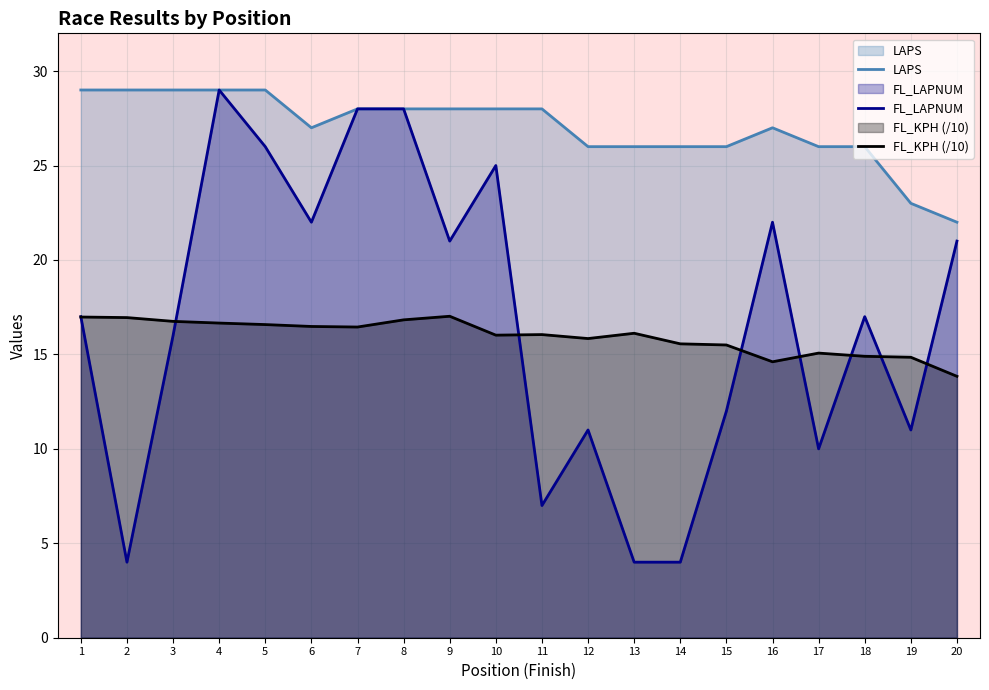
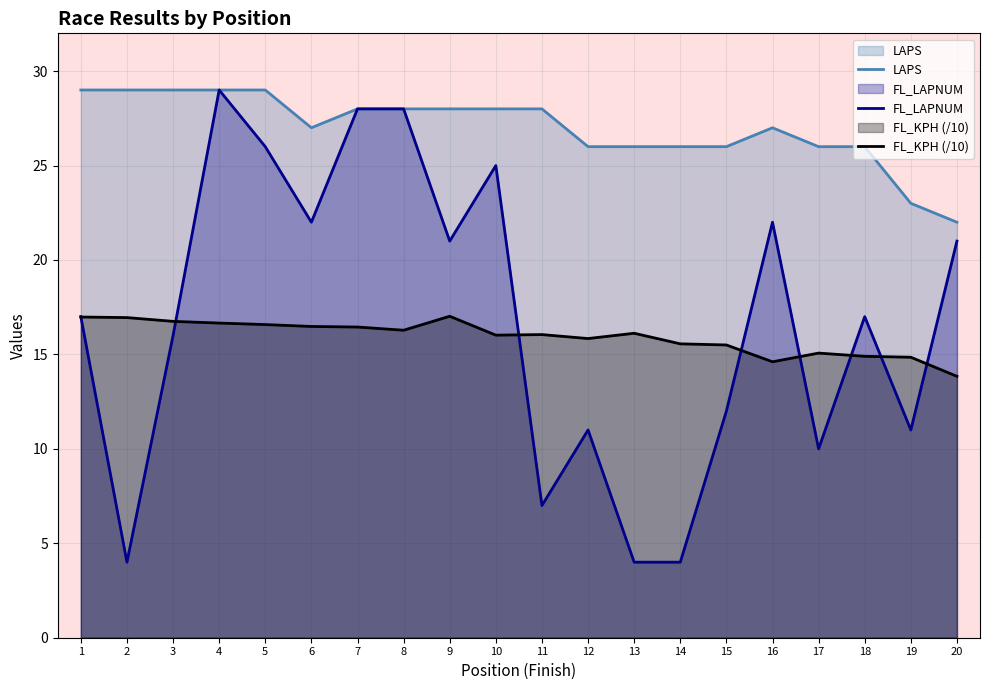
FL_KPH (/10), 8: 16.8 -> 16.3
